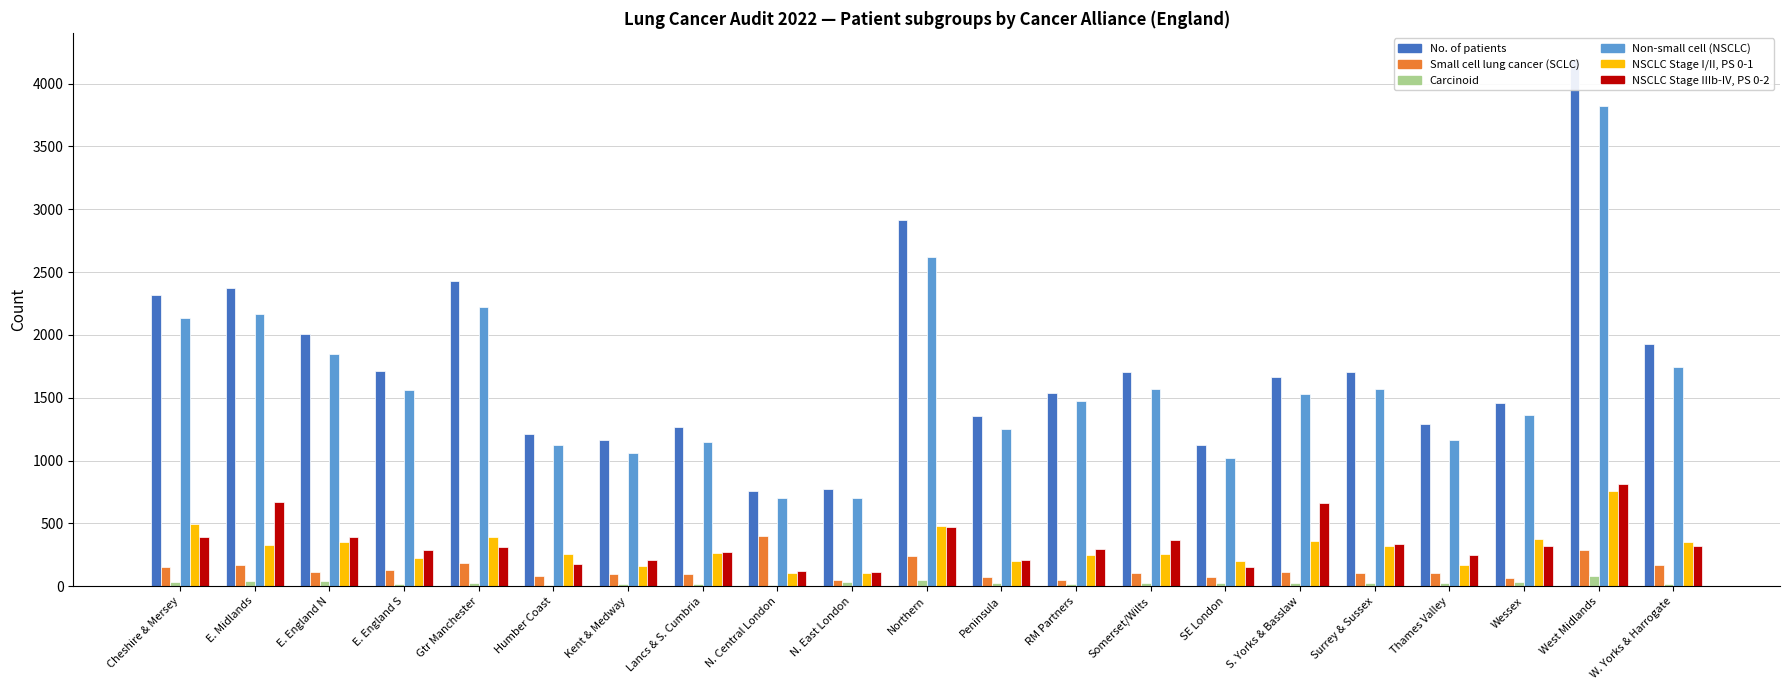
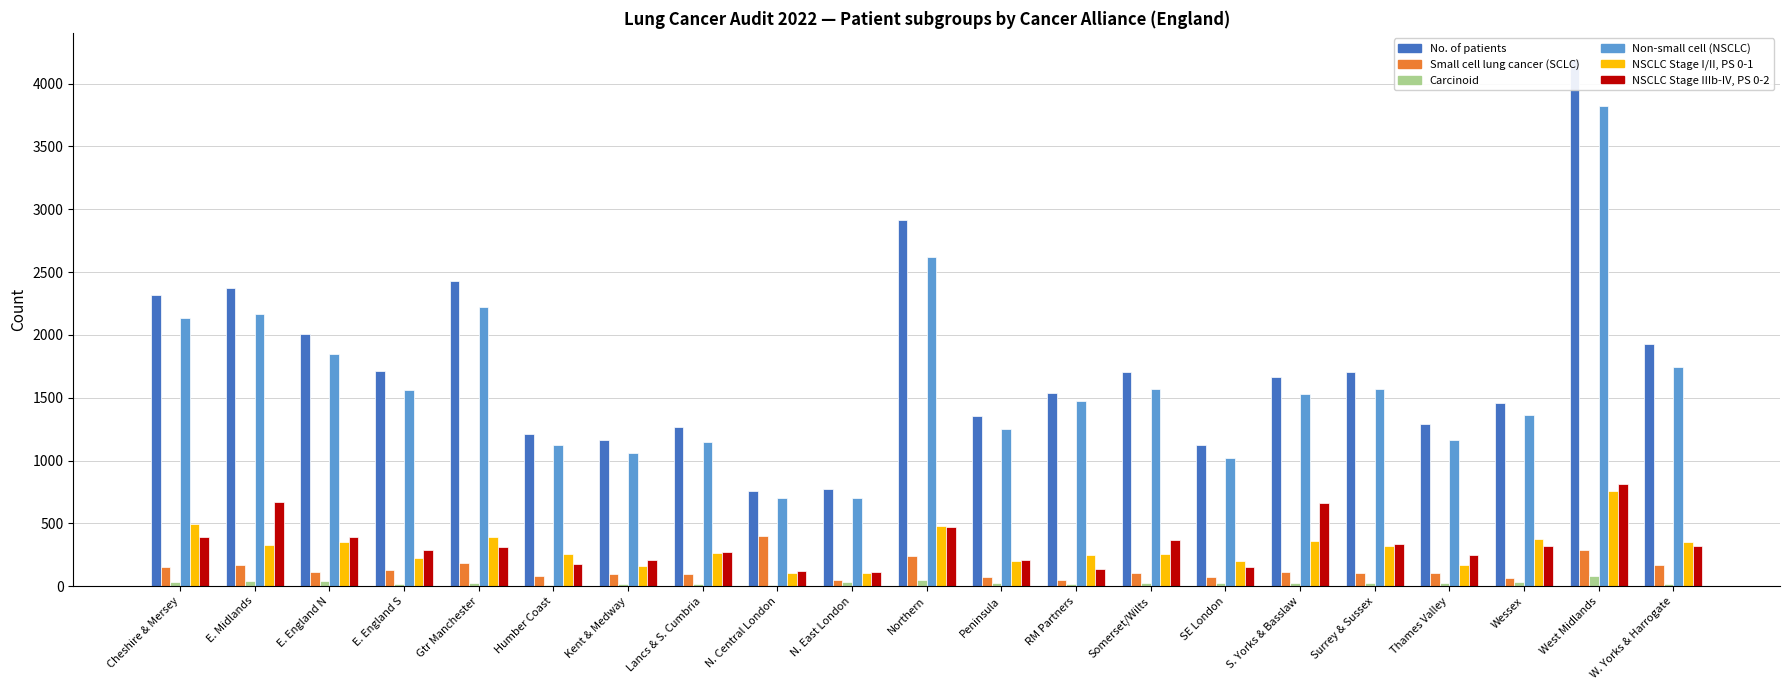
NSCLC Stage IIIb-IV, PS 0-2, RM Partners: 290 -> 130
